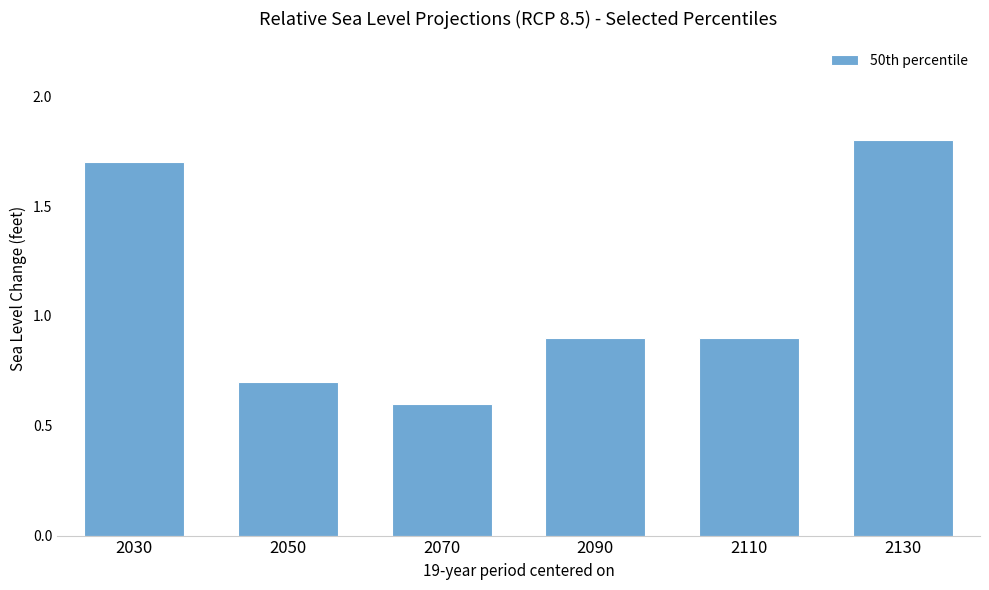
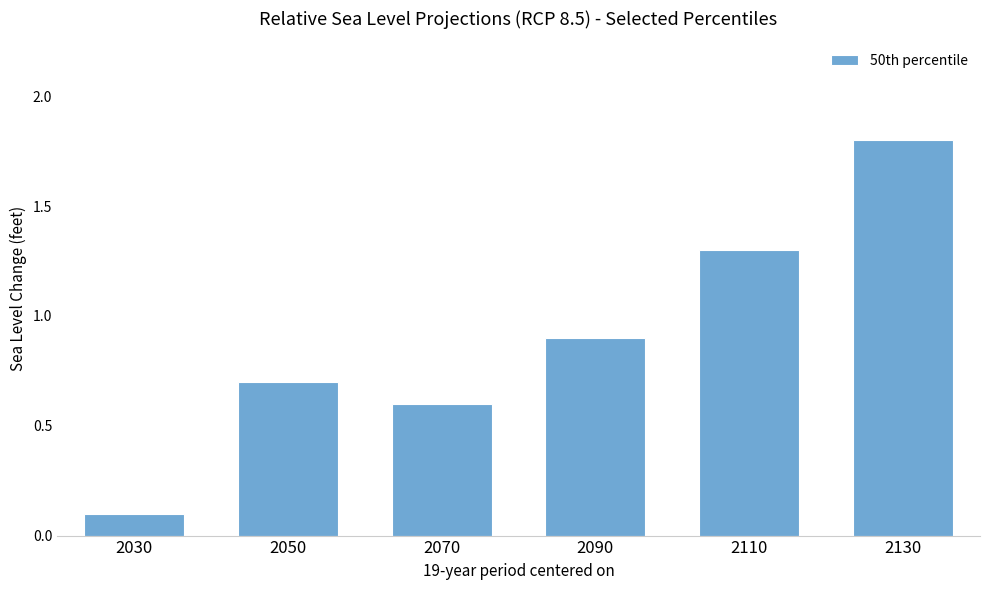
2030: 1.7 -> 0.1
2110: 0.9 -> 1.3
